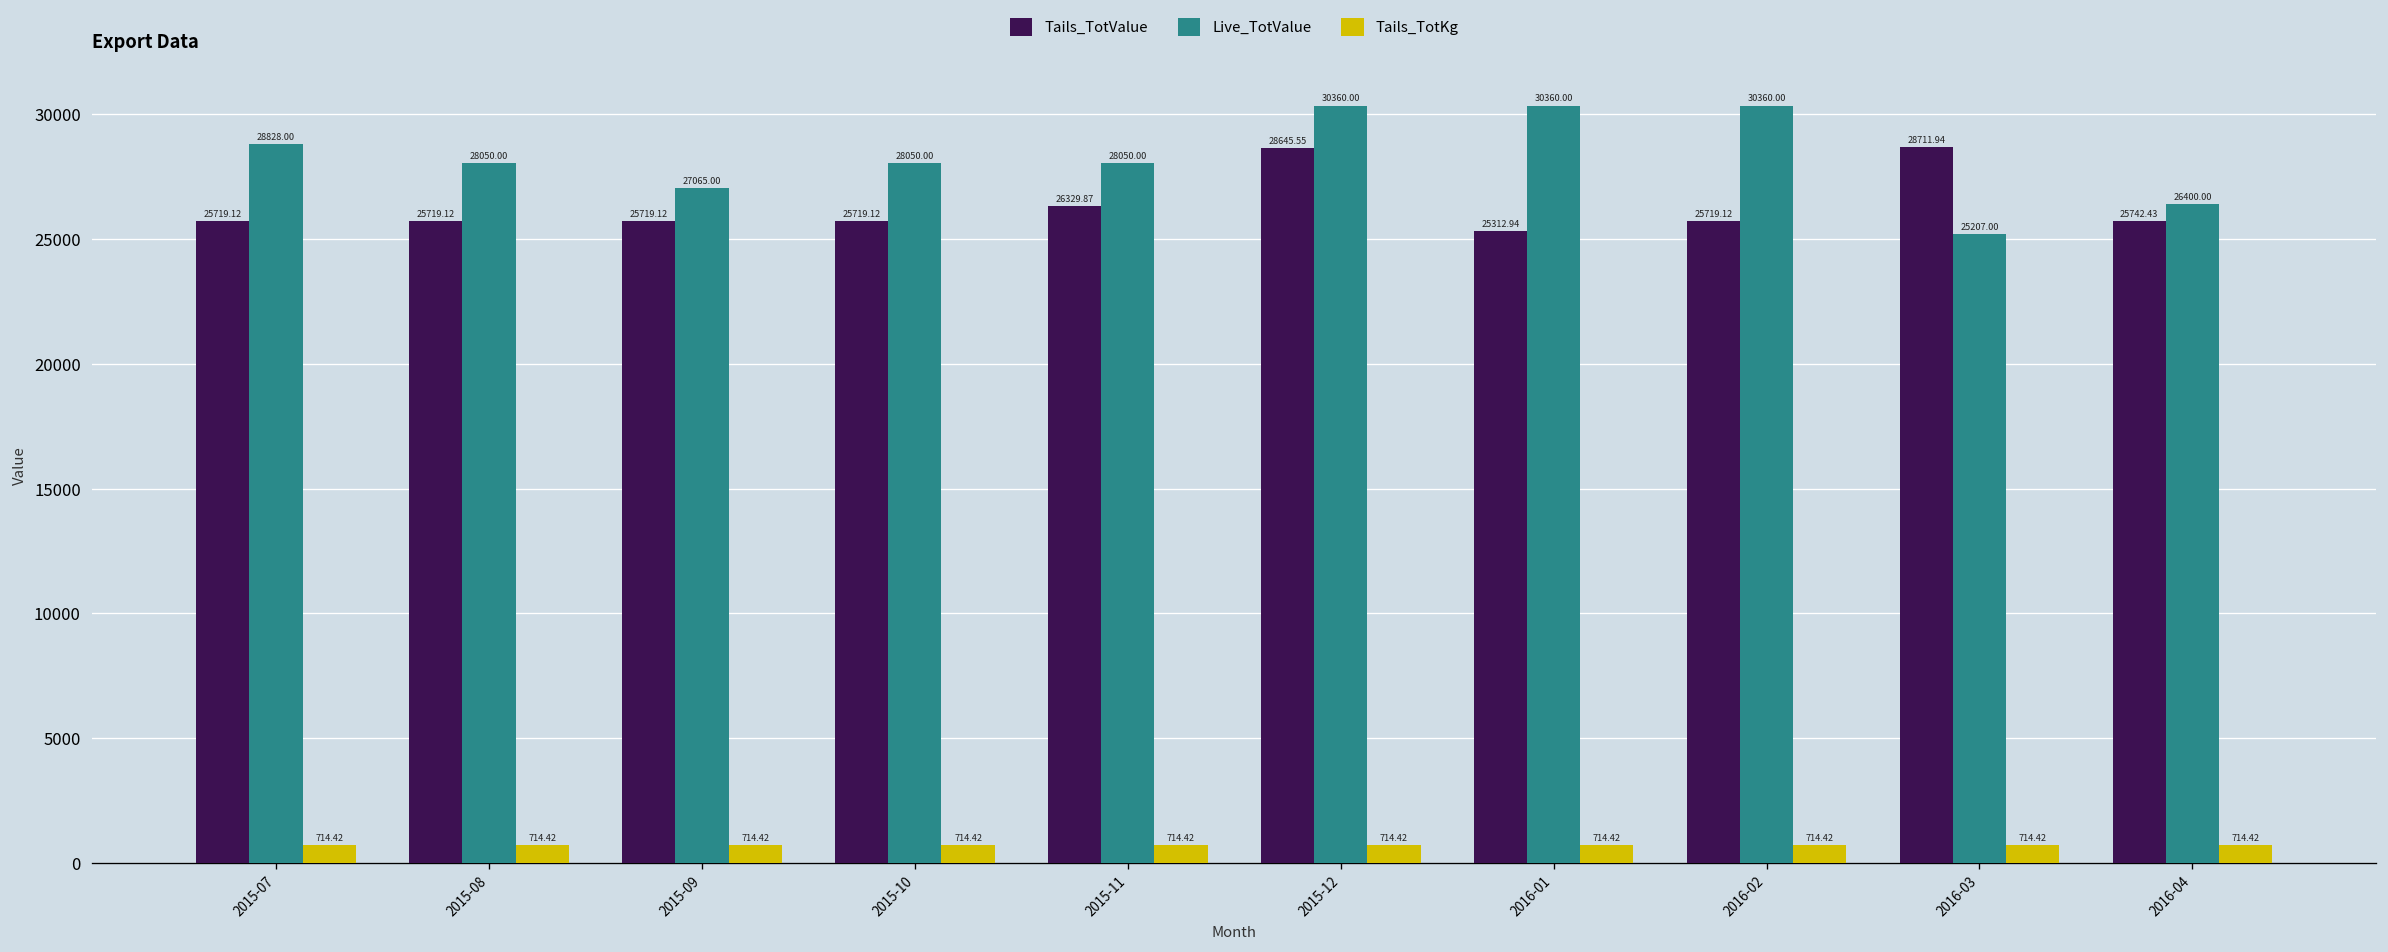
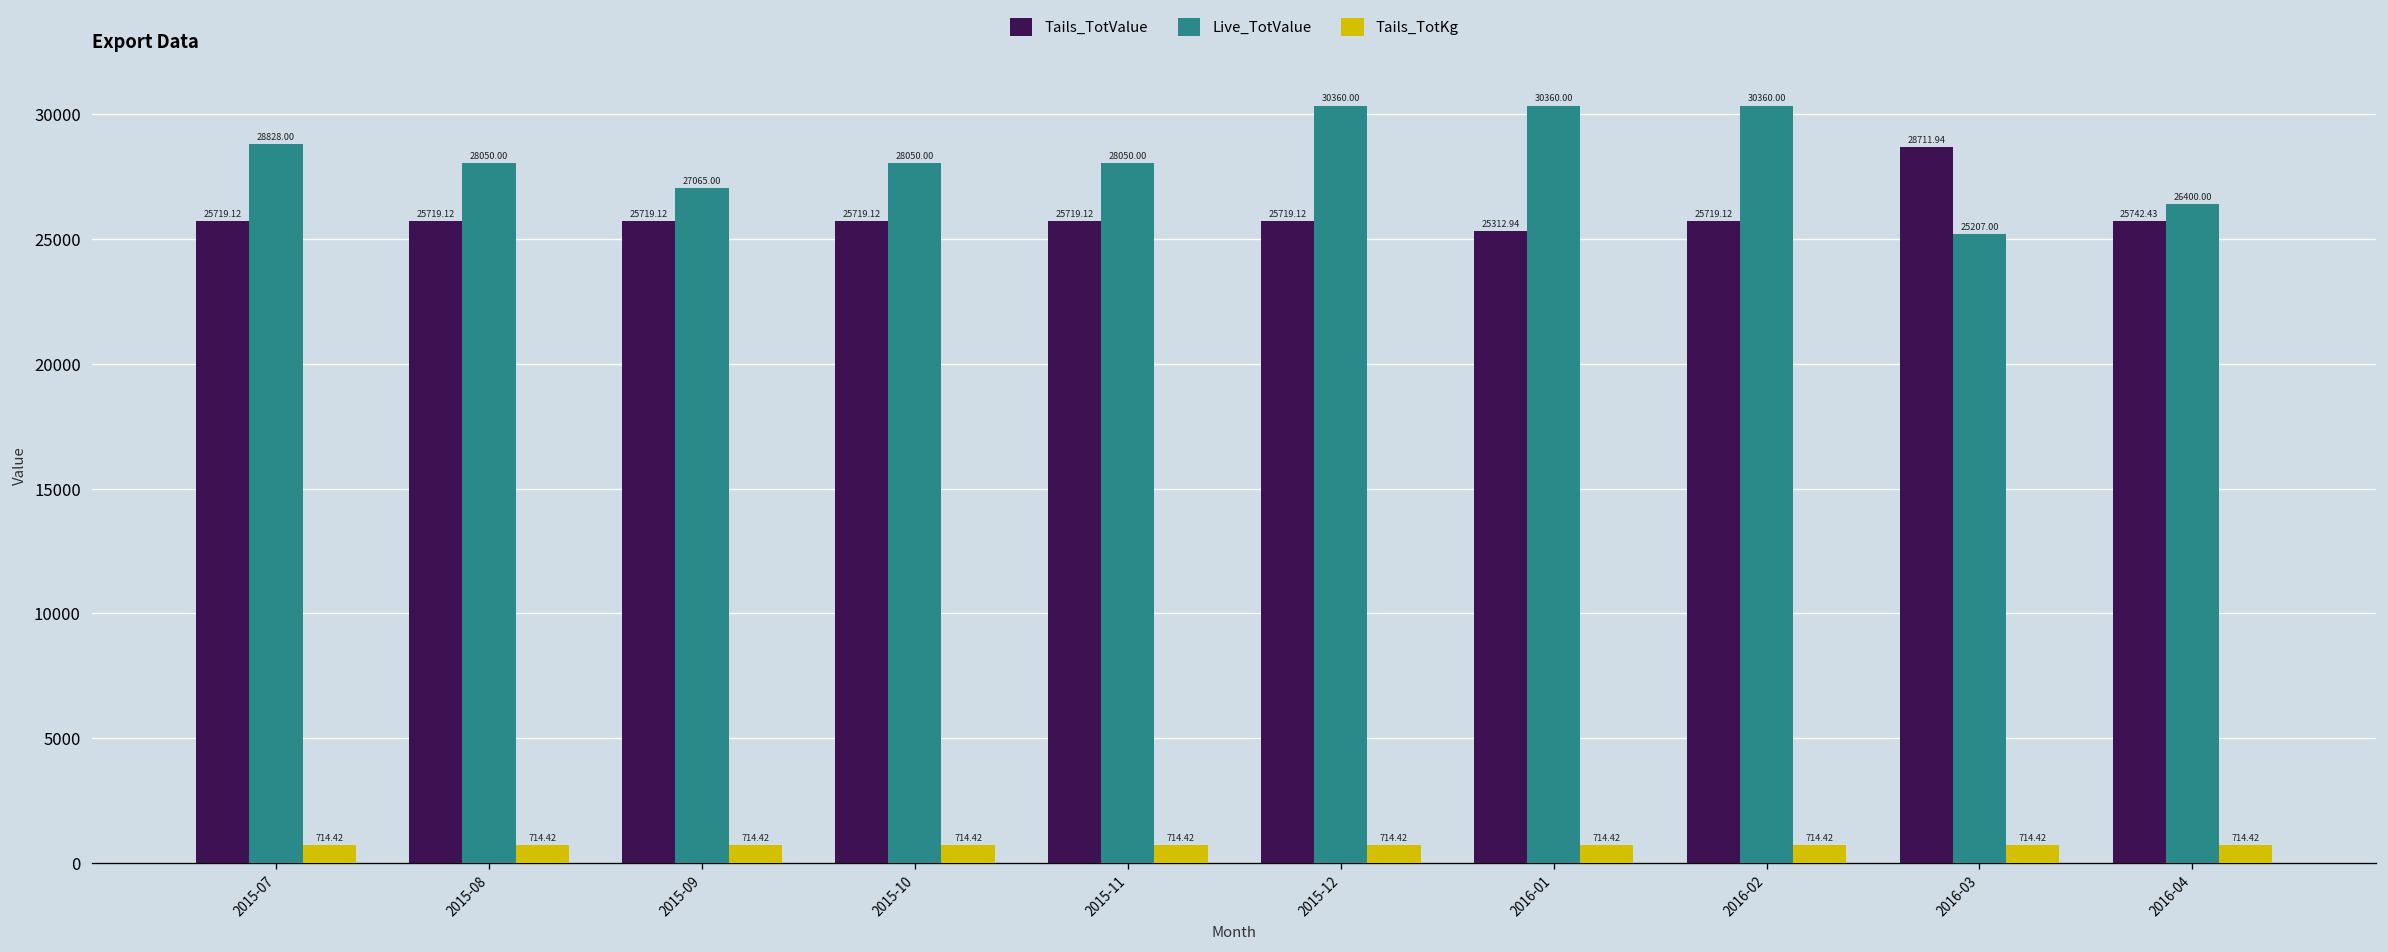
Tails_TotValue, 2015-11: 26329.87 -> 25719.12
Tails_TotValue, 2015-12: 28645.55 -> 25719.12
